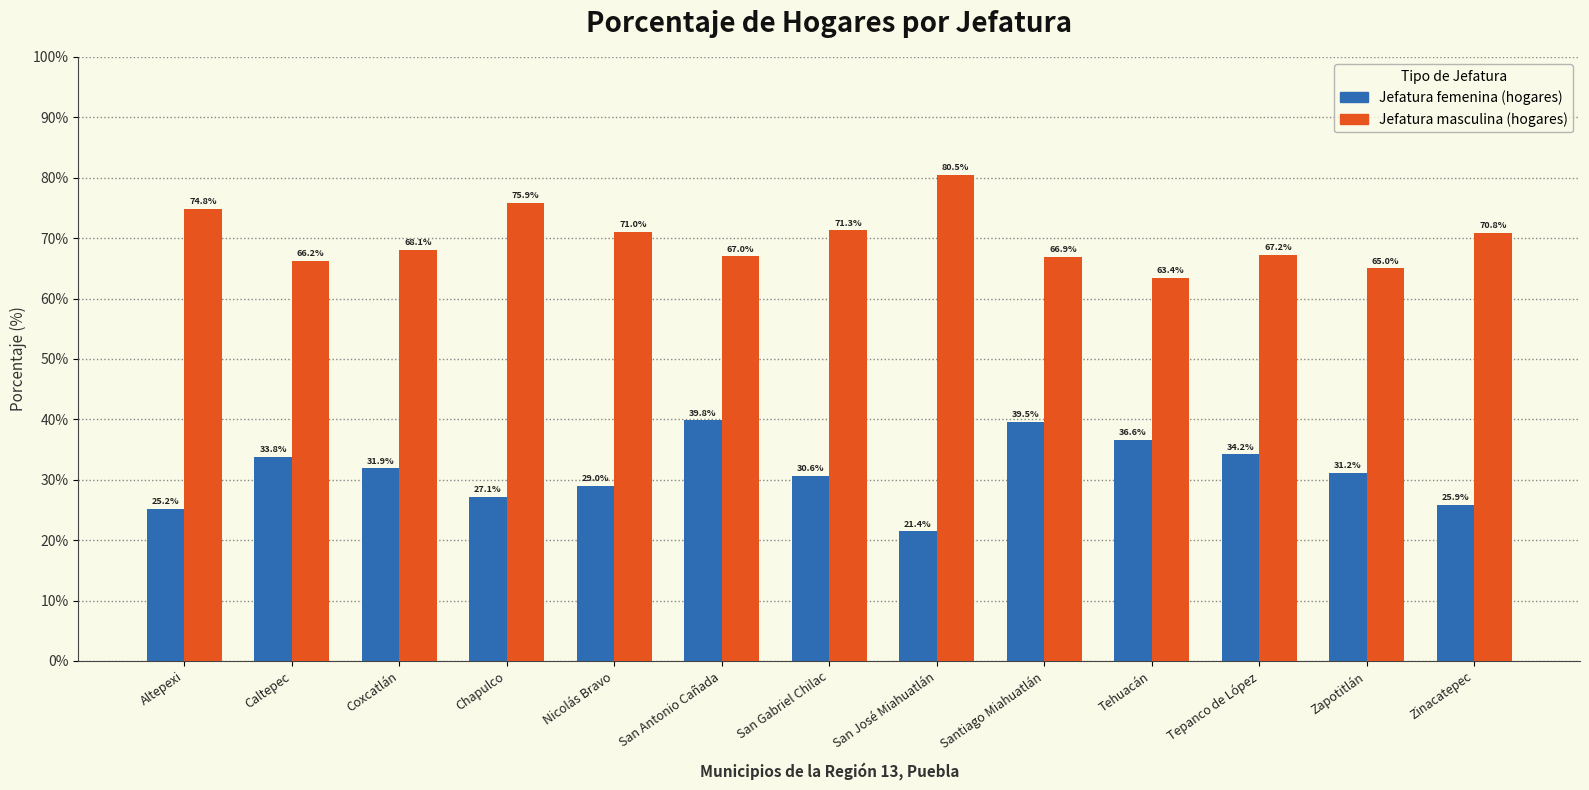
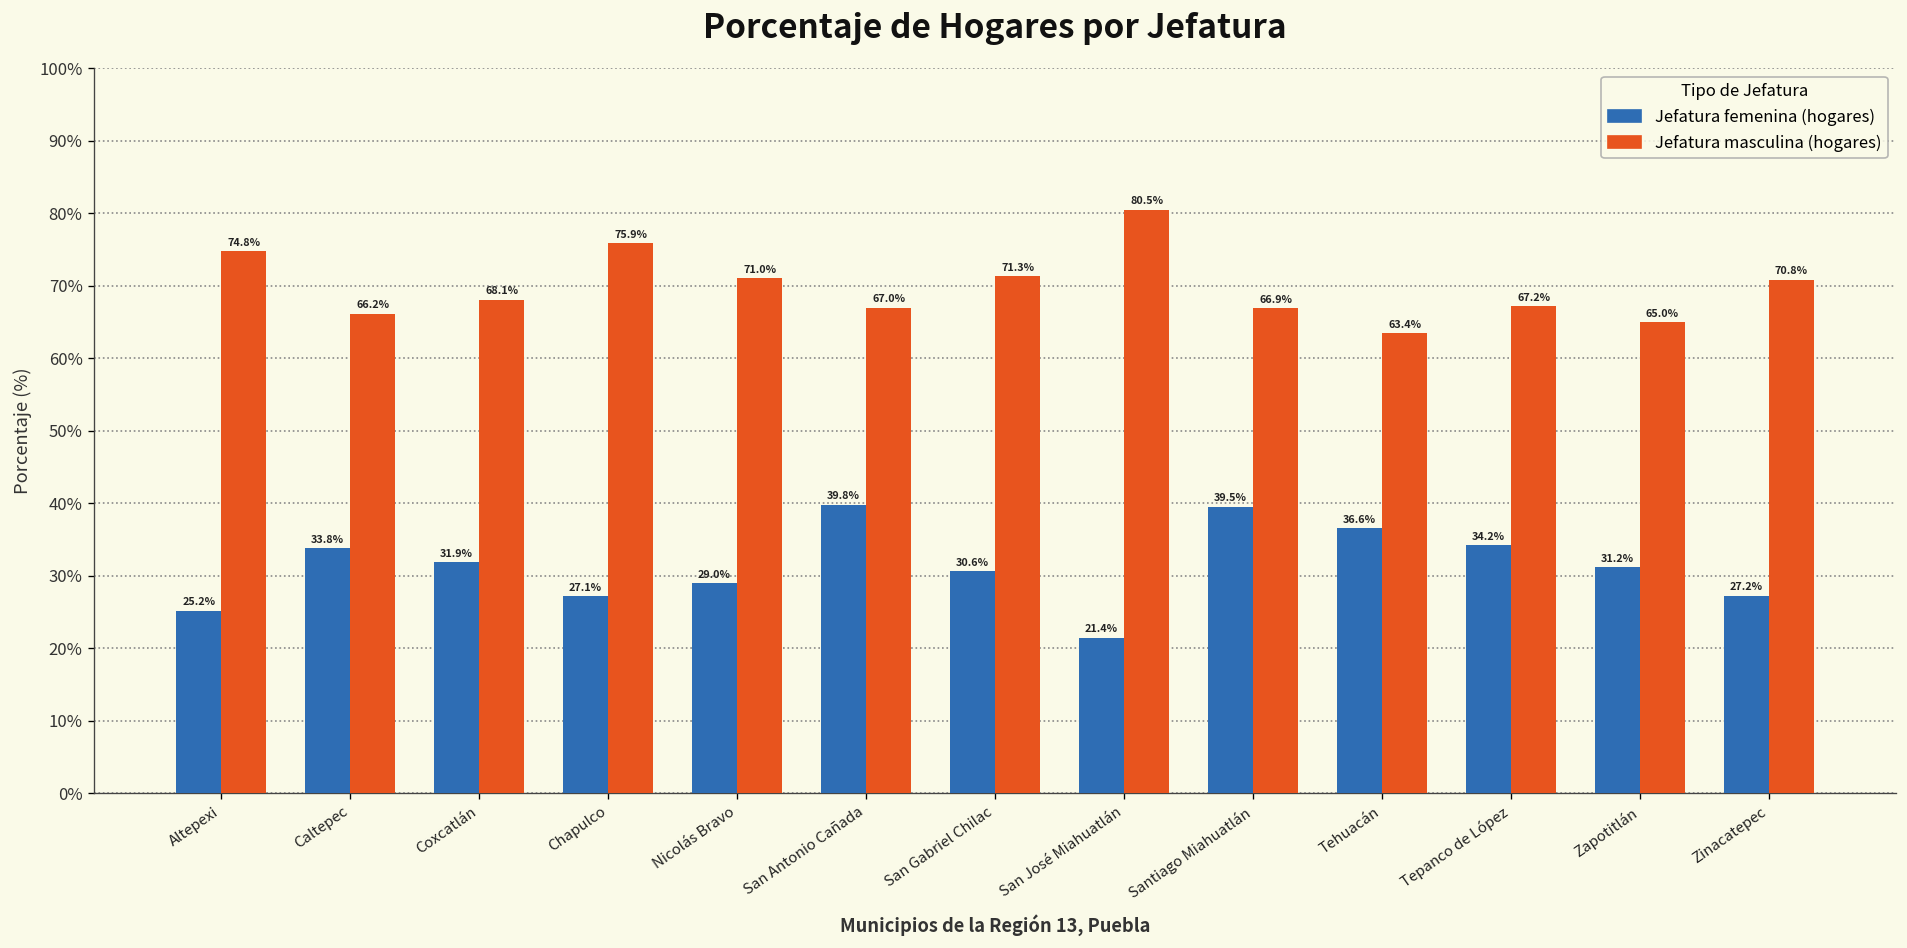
Jefatura femenina (hogares), Zinacatepec: 25.9% -> 27.2%
